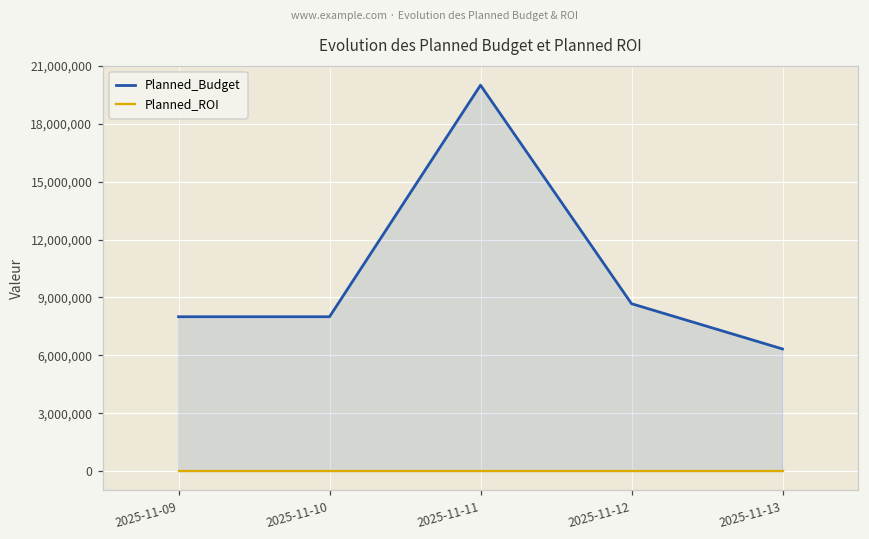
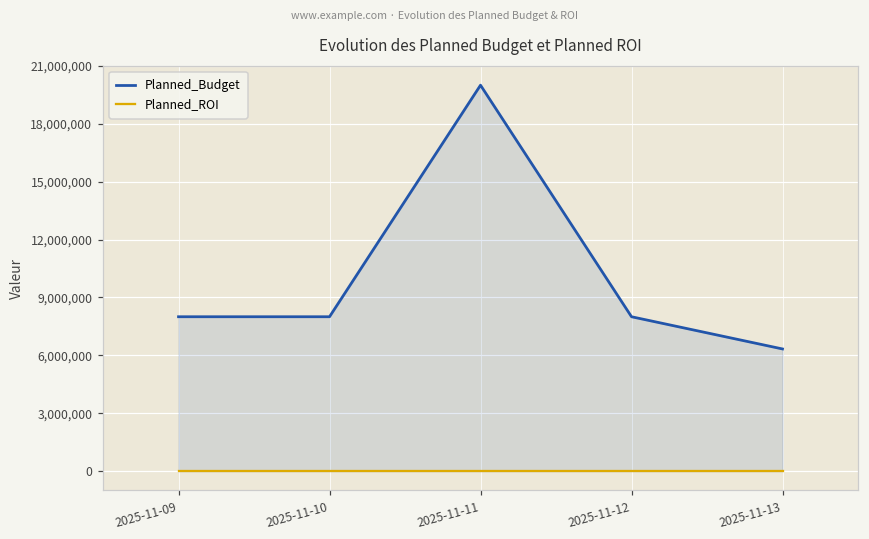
Planned_Budget, 2025-11-12: 8,700,000 -> 8,000,000
